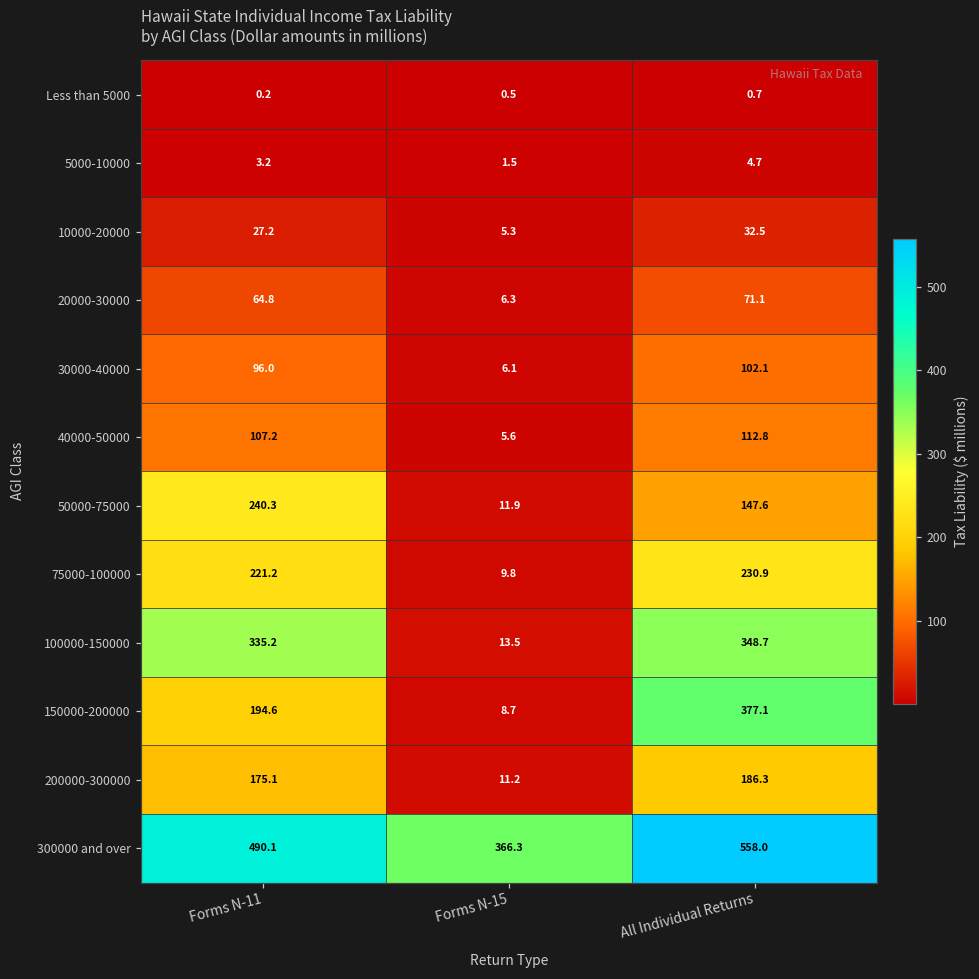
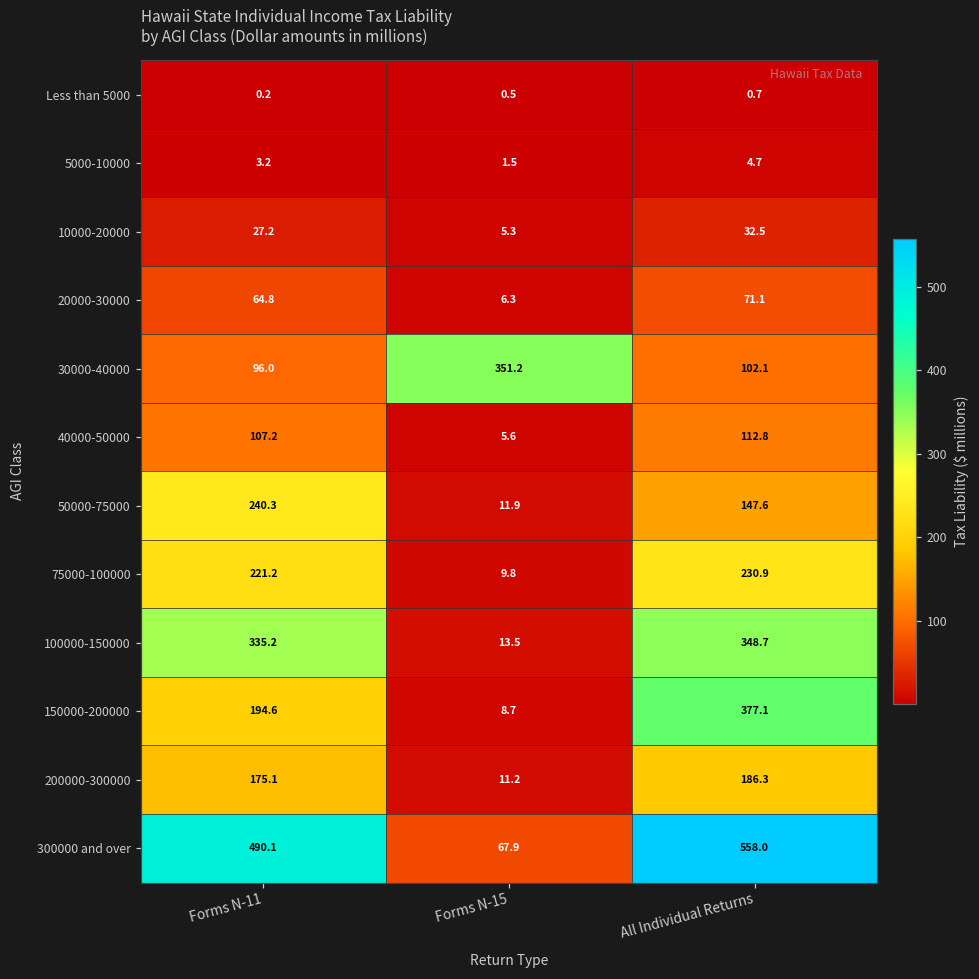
30000-40000, Forms N-15: 6.1 -> 351.2
300000 and over, Forms N-15: 366.3 -> 67.9
